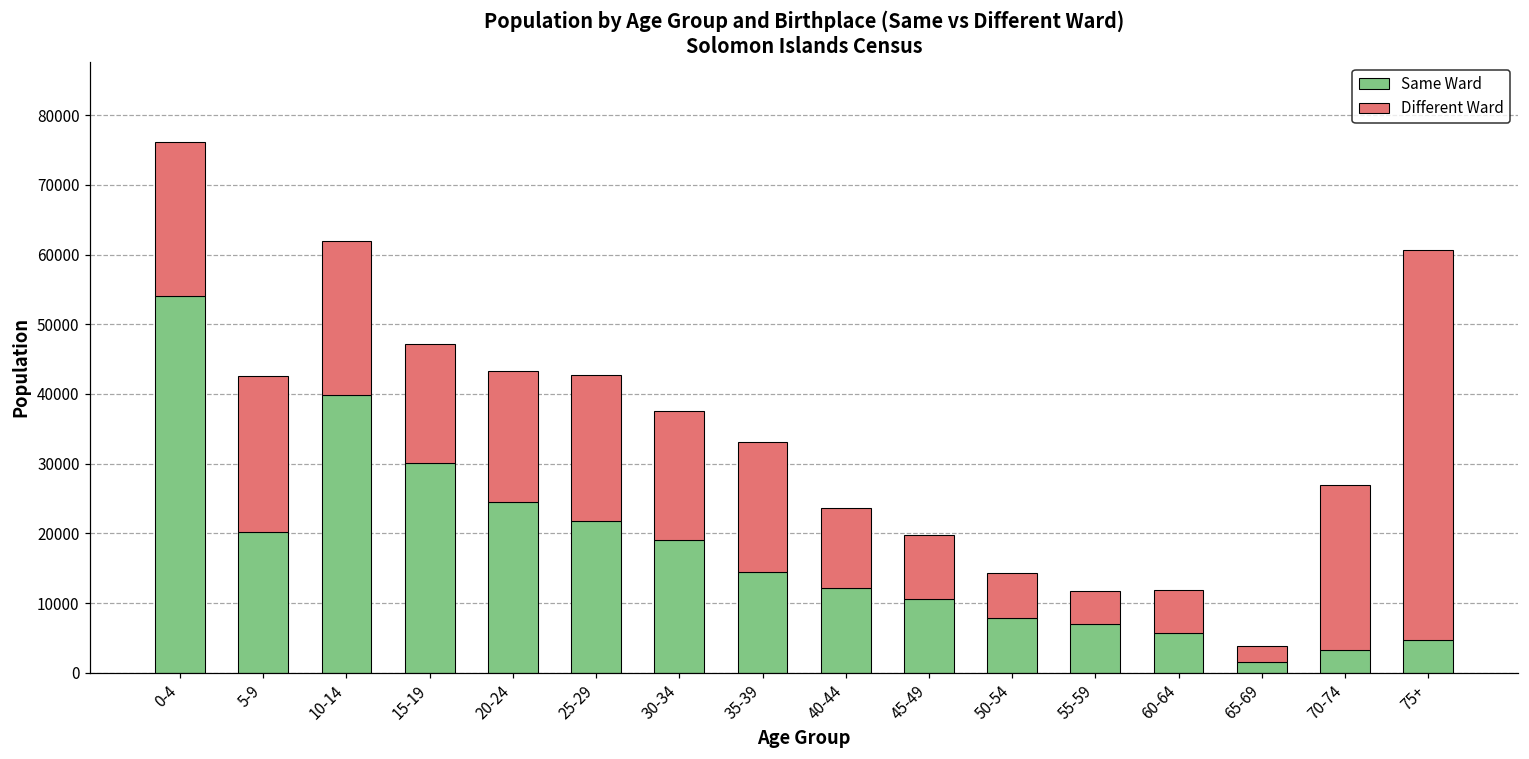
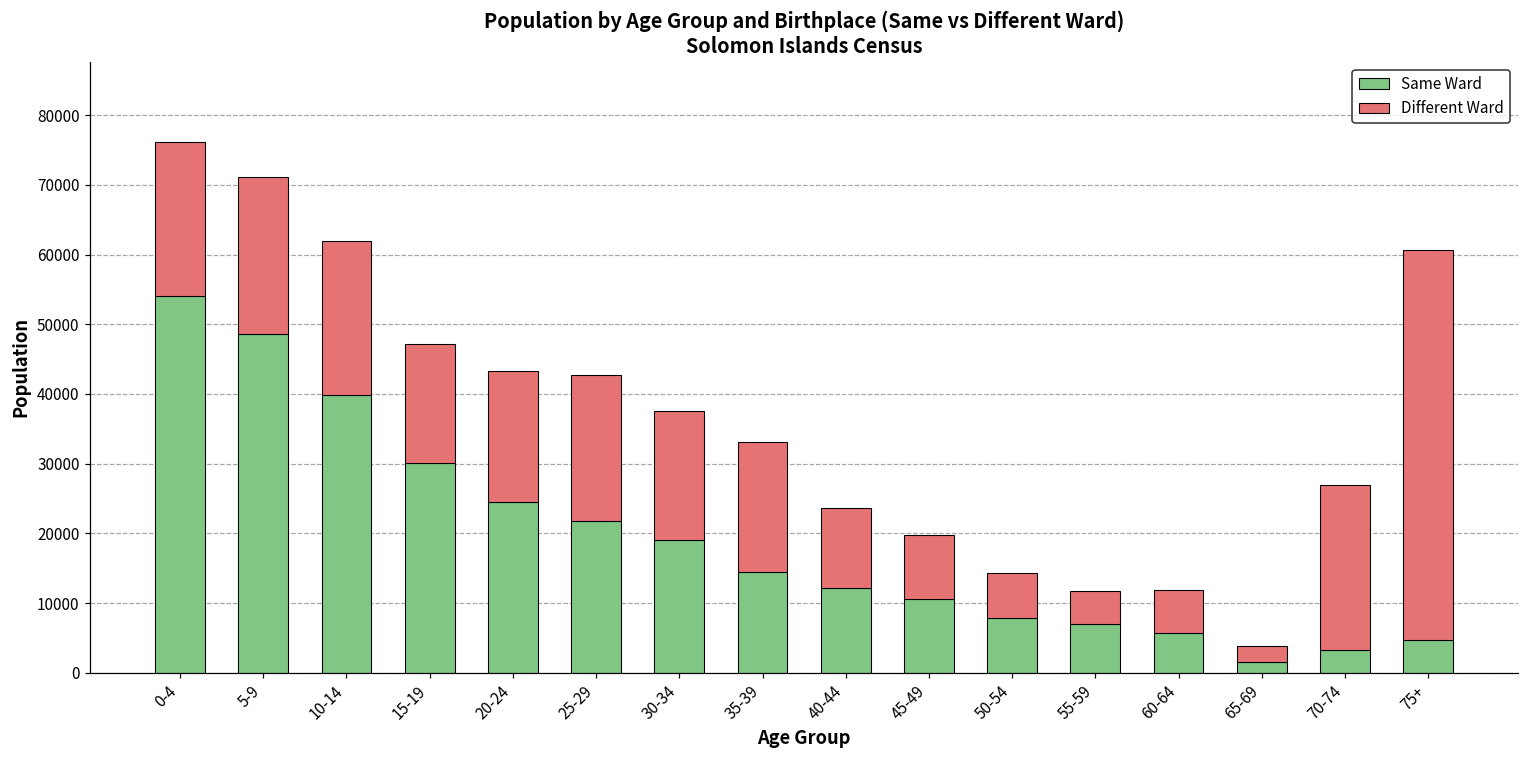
Same Ward, 5-9: 20000 -> 49000
